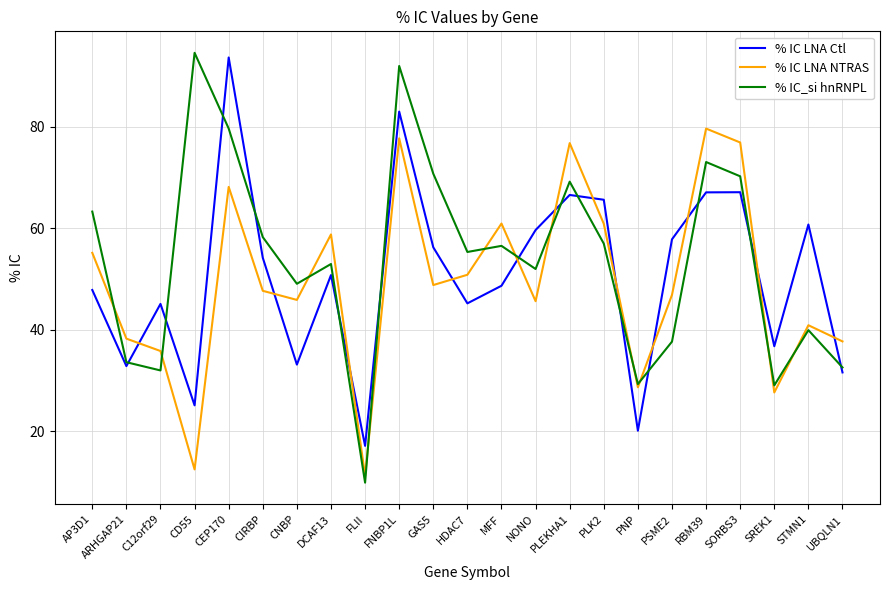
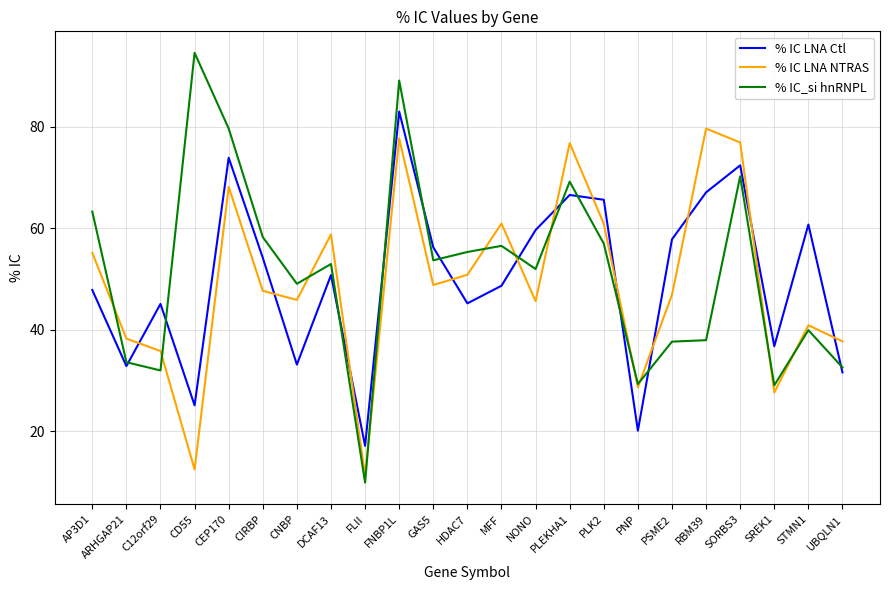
% IC LNA Ctl, CEP170: 94 -> 74
% IC_si hnRNPL, FNBP1L: 92 -> 89
% IC_si hnRNPL, GAS5: 71 -> 54
% IC_si hnRNPL, RBM39: 73 -> 38
% IC LNA Ctl, SORBS3: 67 -> 72
